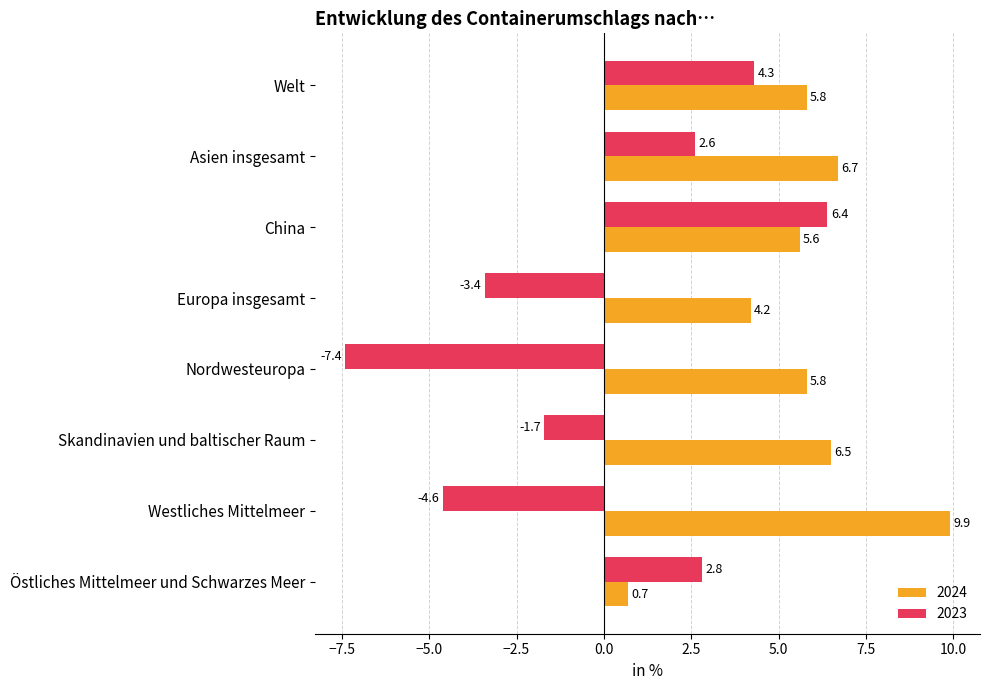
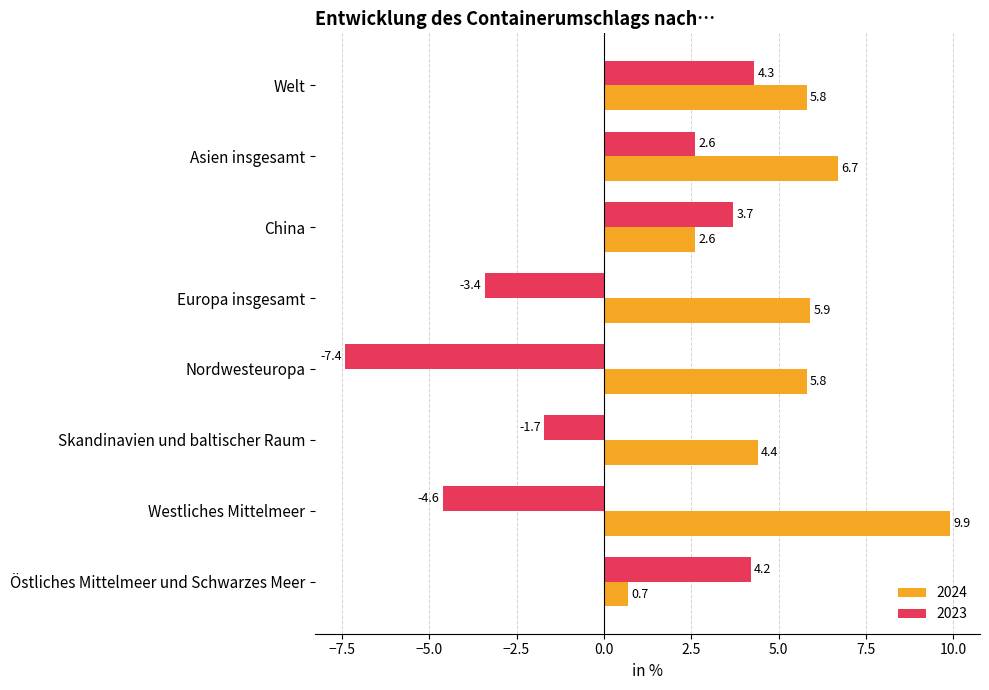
2023, China: 6.4 -> 3.7
2024, China: 5.6 -> 2.6
2024, Europa insgesamt: 4.2 -> 5.9
2024, Skandinavien und baltischer Raum: 6.5 -> 4.4
2023, Östliches Mittelmeer und Schwarzes Meer: 2.8 -> 4.2
